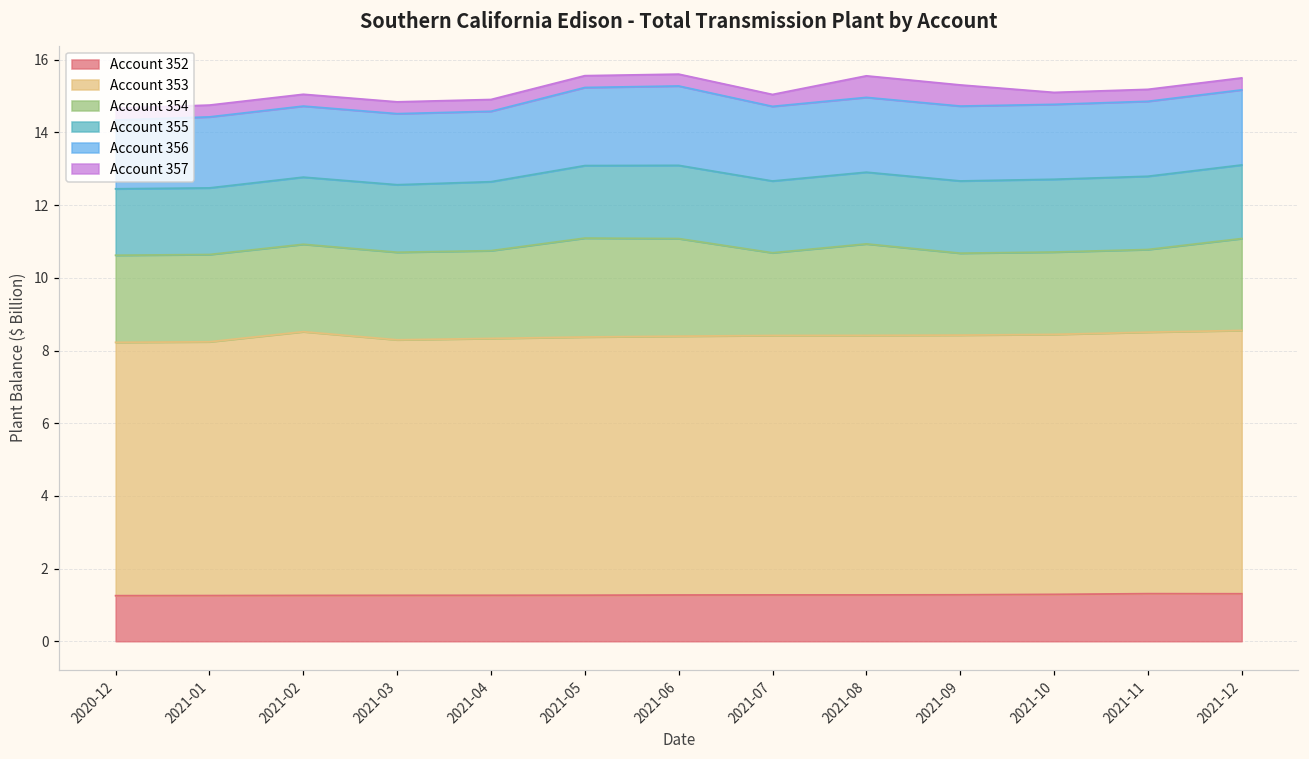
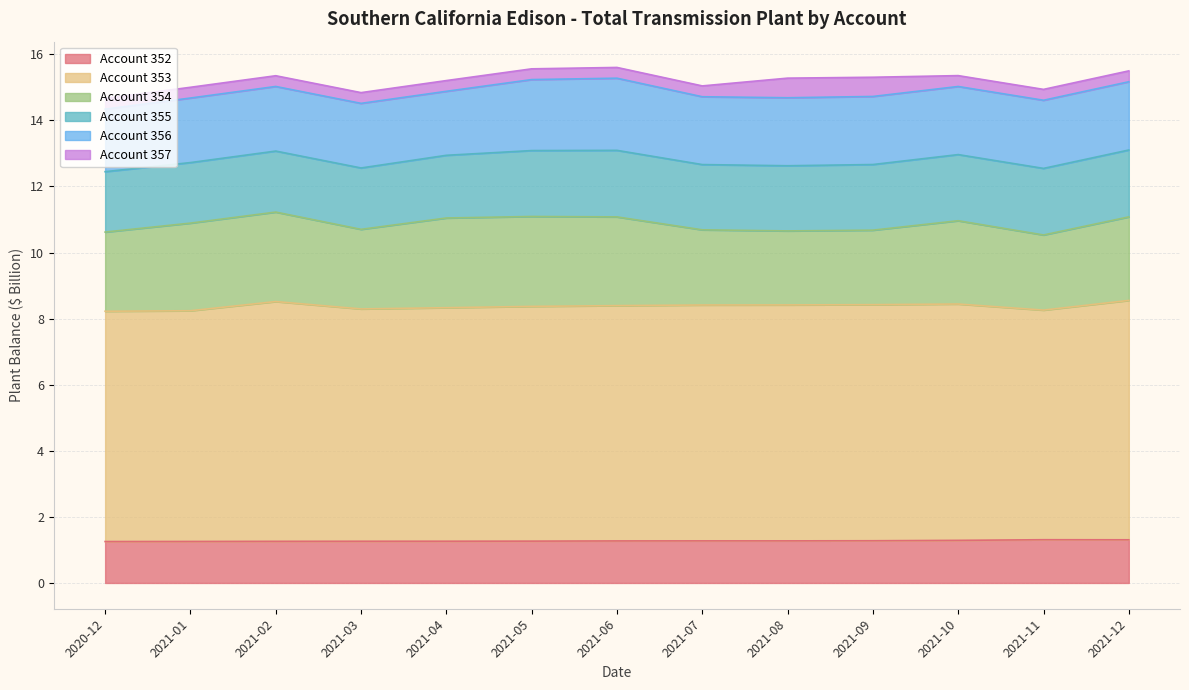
Account 354, 2021-01: 2.4 -> 2.7
Account 354, 2021-02: 2.4 -> 2.7
Account 354, 2021-04: 2.4 -> 2.7
Account 354, 2021-08: 2.5 -> 2.2
Account 354, 2021-10: 2.3 -> 2.5
Account 353, 2021-11: 7.2 -> 7.0
